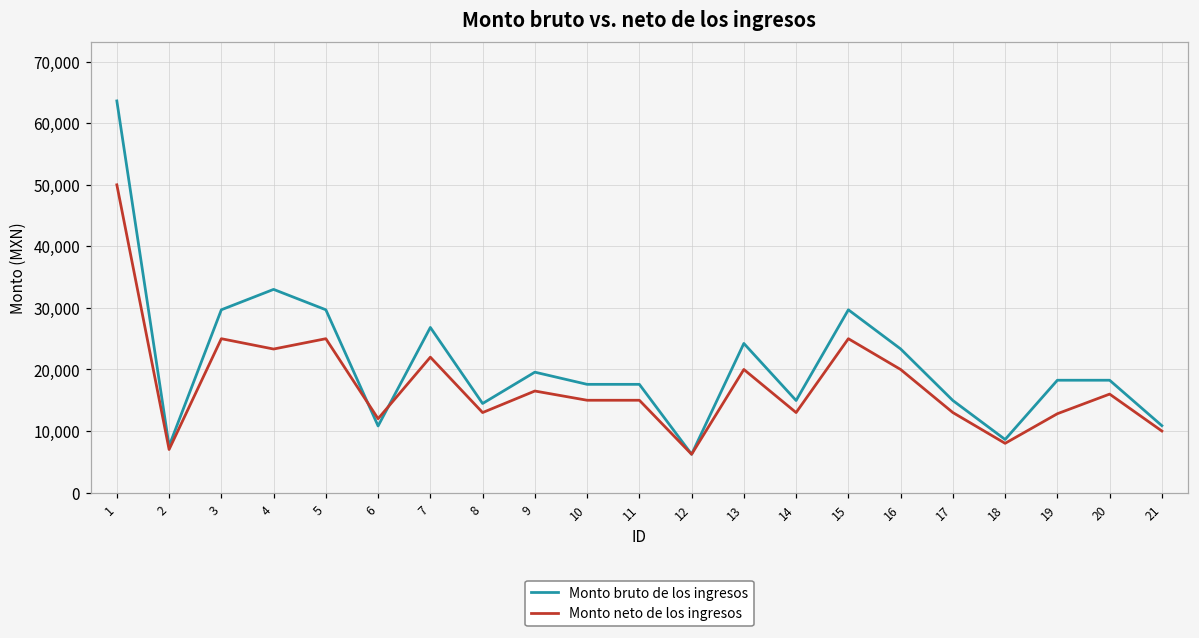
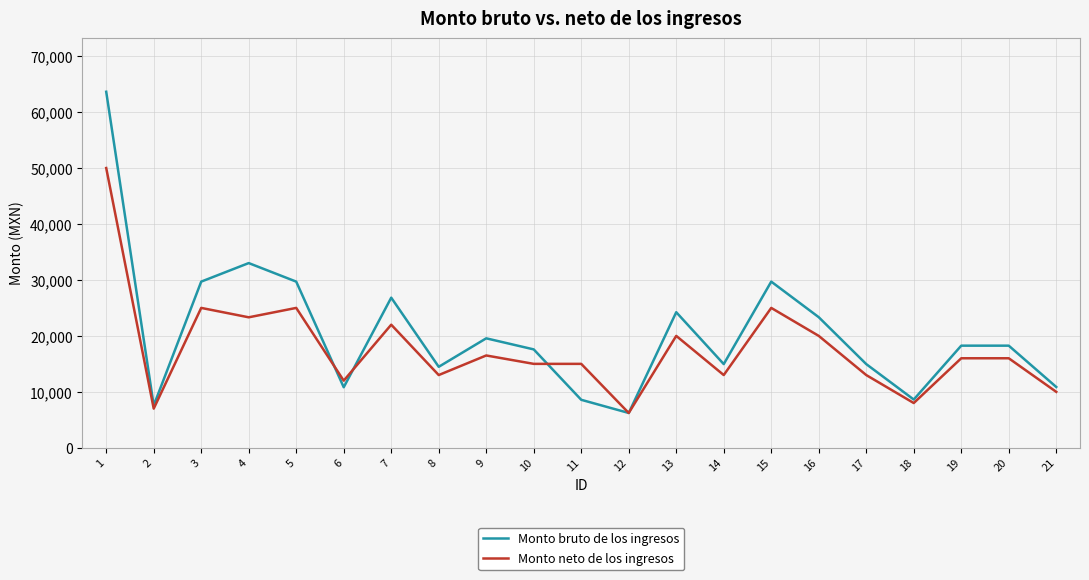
Monto bruto de los ingresos, 11: 18,000 -> 9,000
Monto neto de los ingresos, 19: 13,000 -> 16,000
